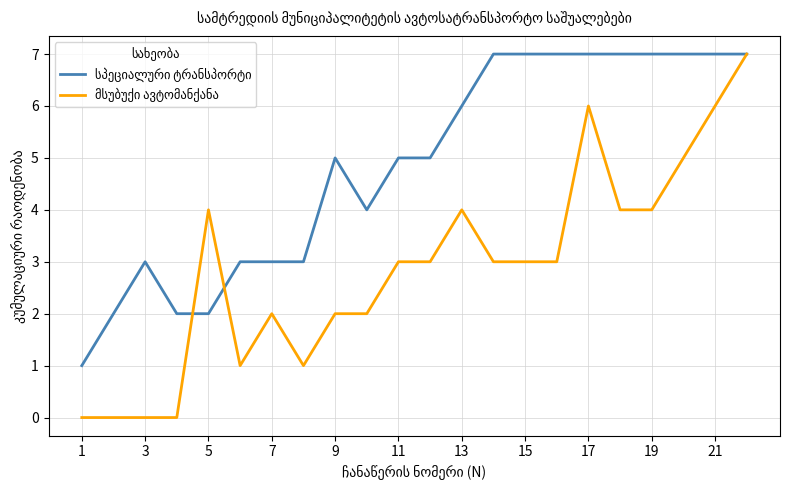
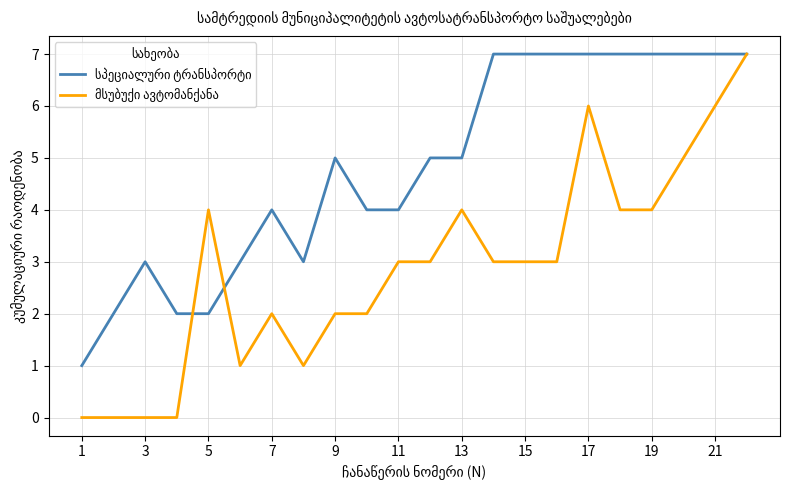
სპეციალური ტრანსპორტი, 7: 3 -> 4
სპეციალური ტრანსპორტი, 11: 5 -> 4
სპეციალური ტრანსპორტი, 13: 6 -> 5
